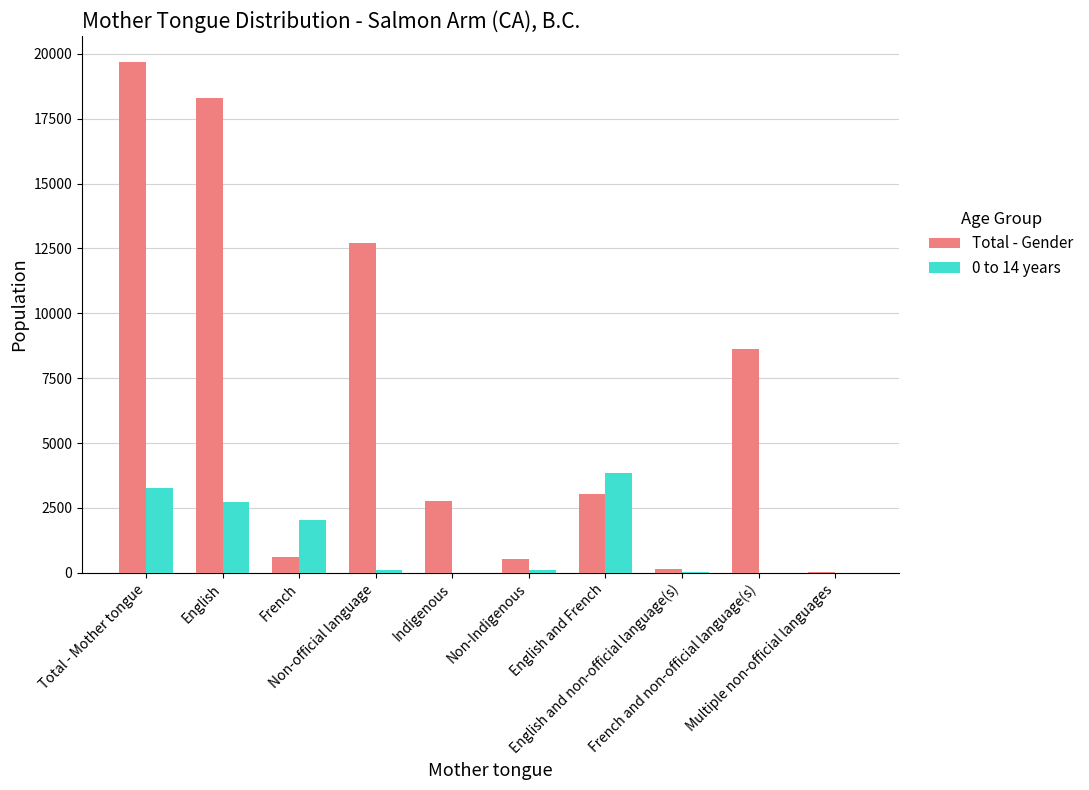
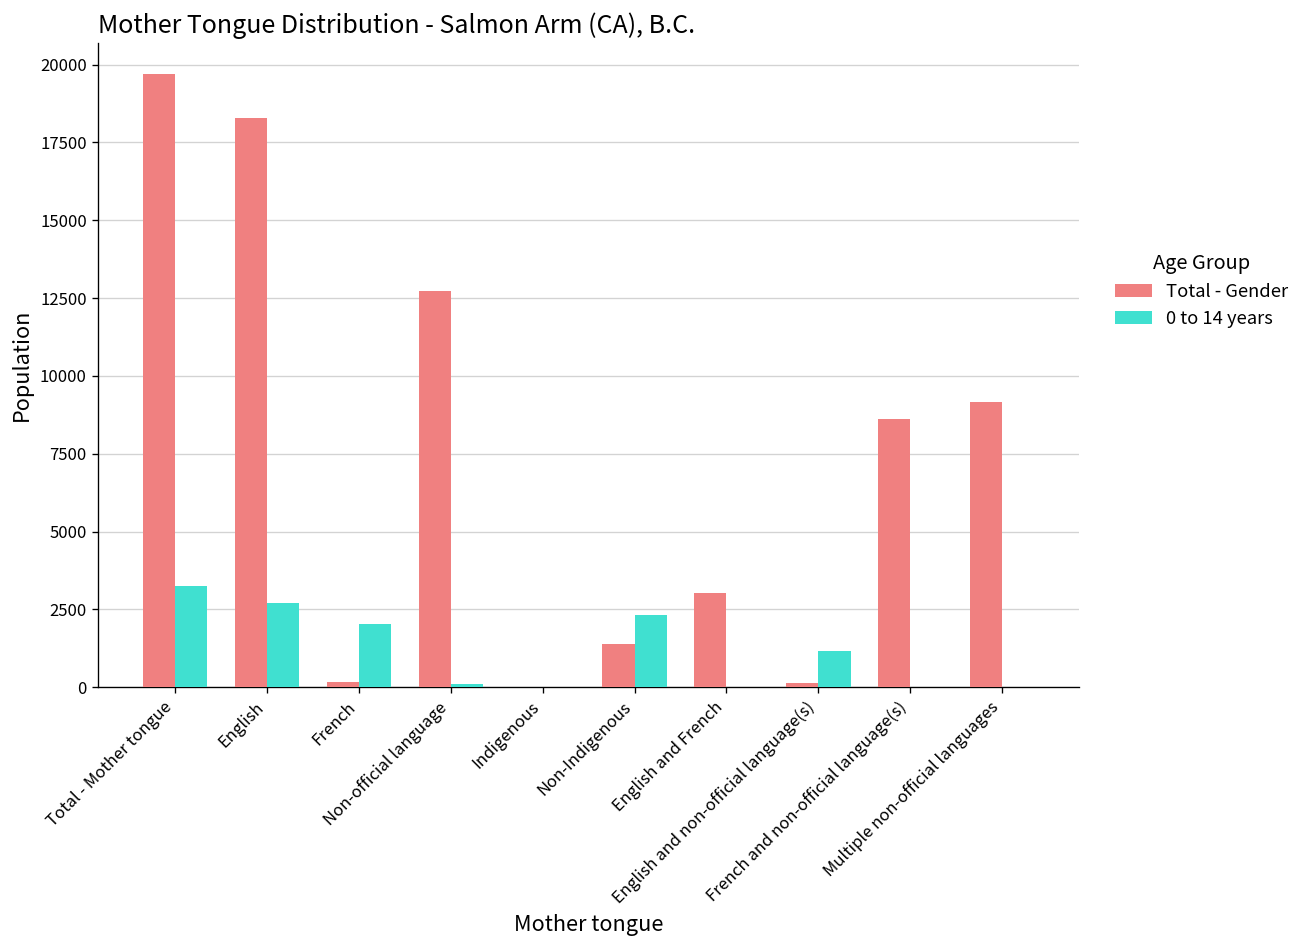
Total - Gender, French: 600 -> 200
Total - Gender, Indigenous: 2800 -> 0
Total - Gender, Non-Indigenous: 500 -> 1400
0 to 14 years, Non-Indigenous: 100 -> 2300
0 to 14 years, English and French: 3900 -> 0
0 to 14 years, English and non-official language(s): 0 -> 1200
Total - Gender, Multiple non-official languages: 0 -> 9200
